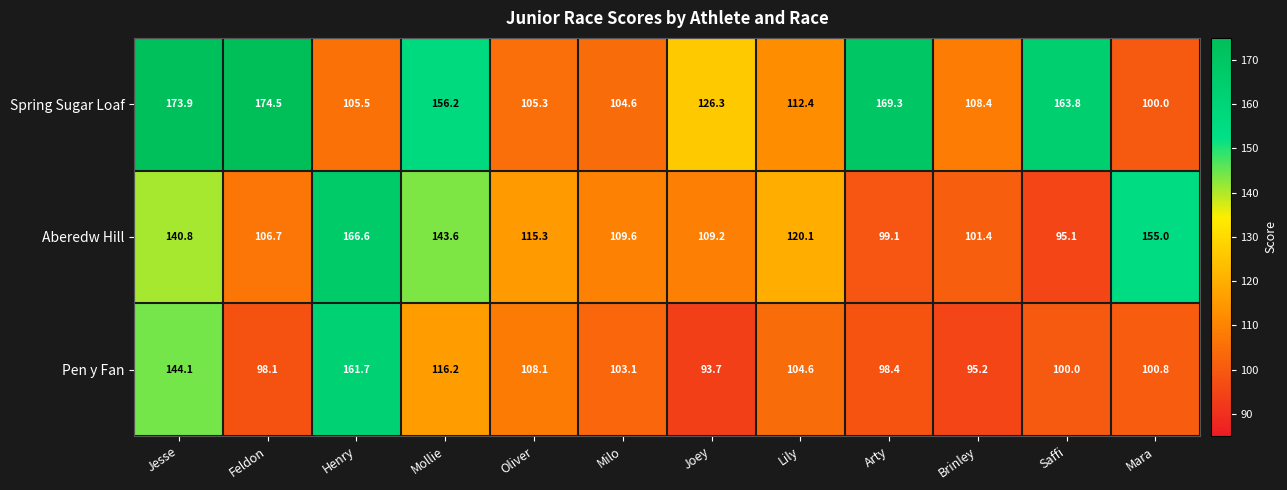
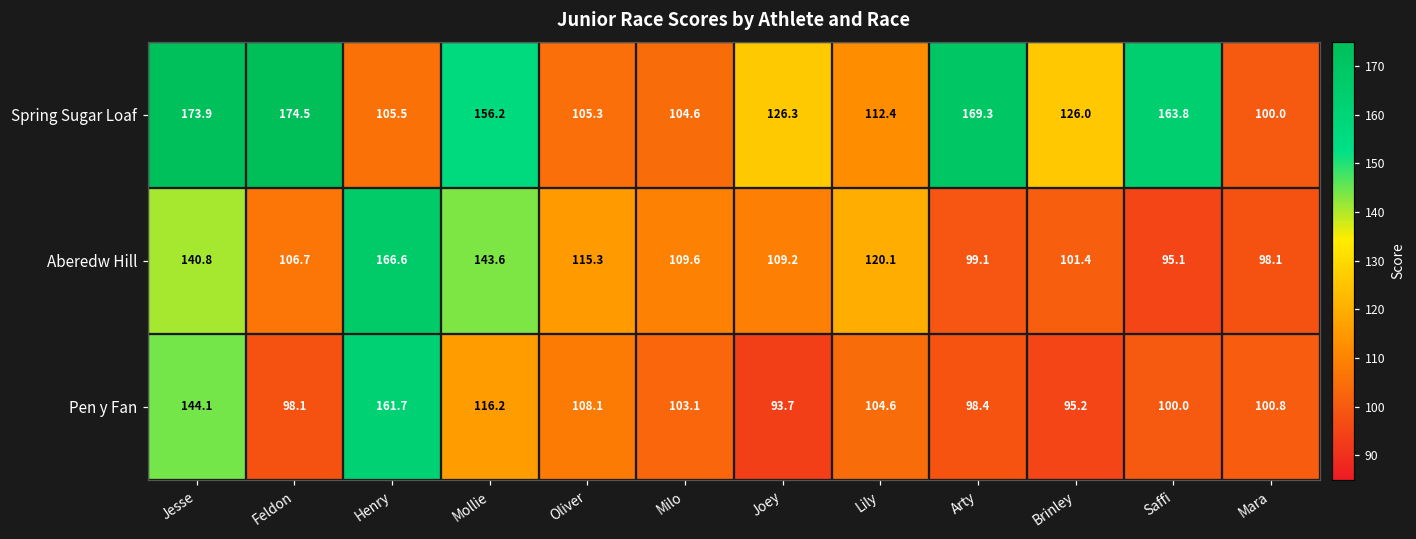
Spring Sugar Loaf, Brinley: 108.4 -> 126.0
Aberedw Hill, Mara: 155.0 -> 98.1
